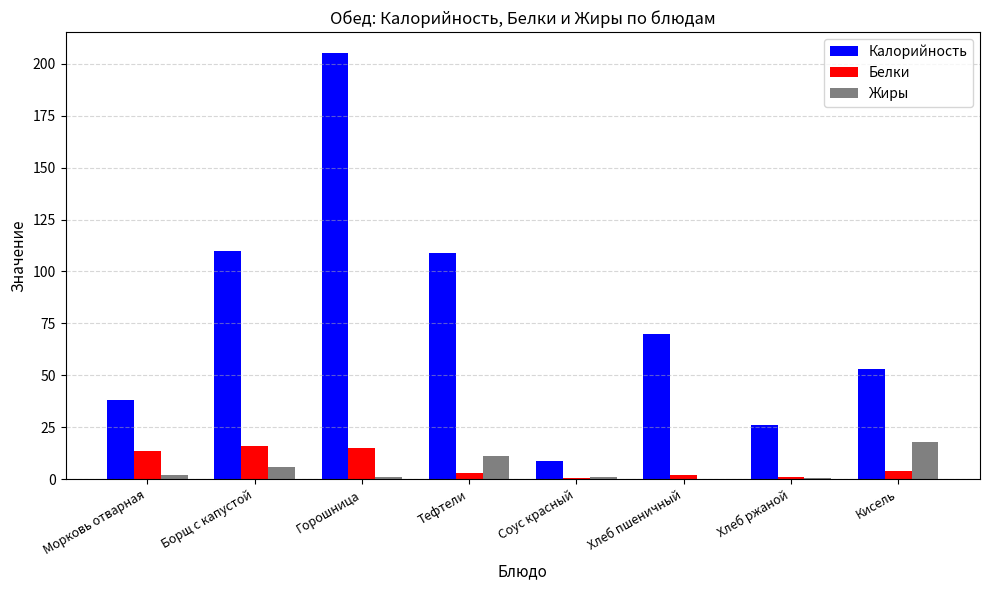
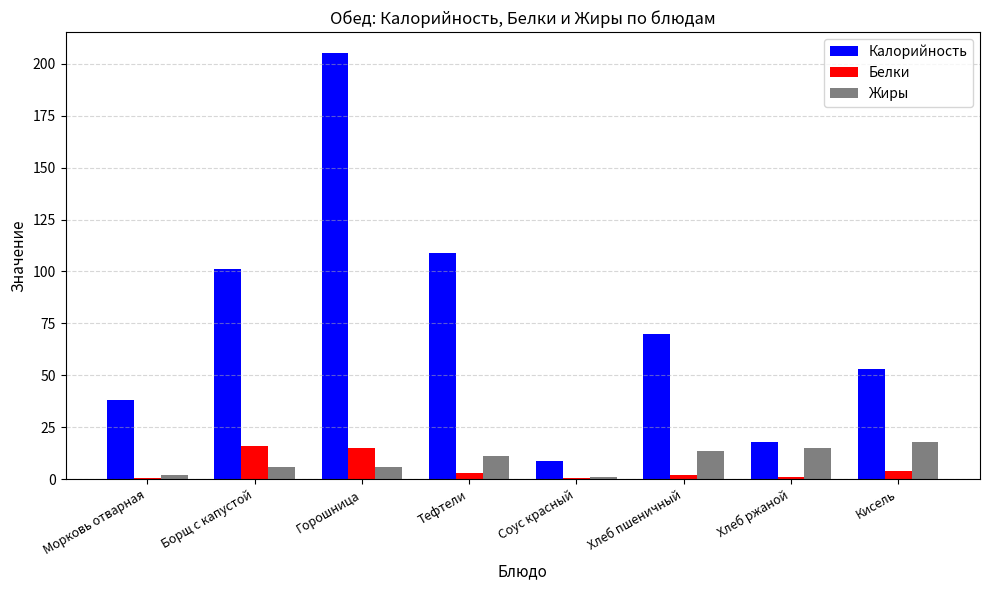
Белки, Морковь отварная: 14 -> 1
Калорийность, Борщ с капустой: 110 -> 101
Жиры, Горошница: 1 -> 6
Жиры, Хлеб пшеничный: 0 -> 14
Калорийность, Хлеб ржаной: 26 -> 18
Жиры, Хлеб ржаной: 0 -> 15
